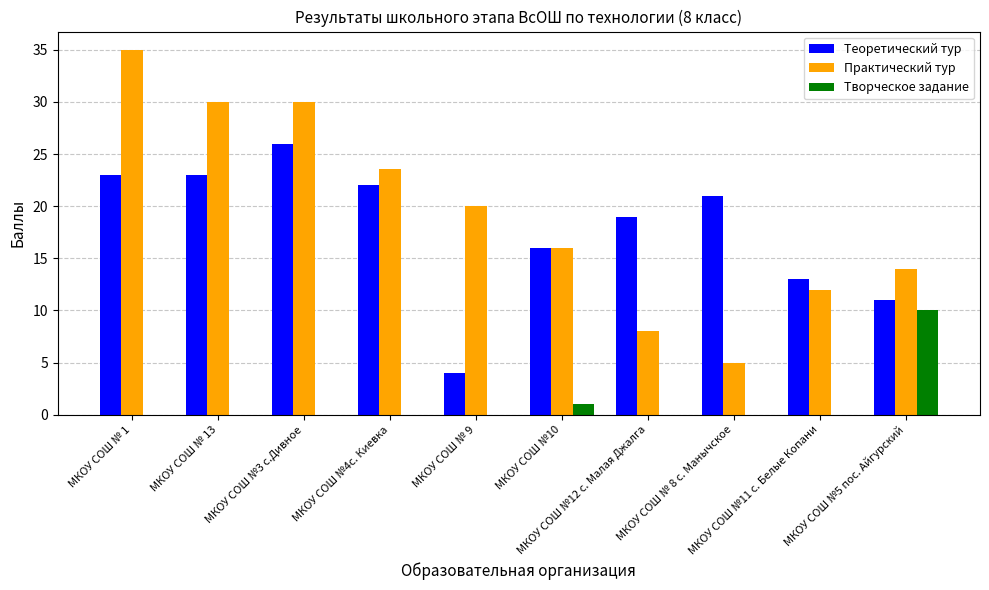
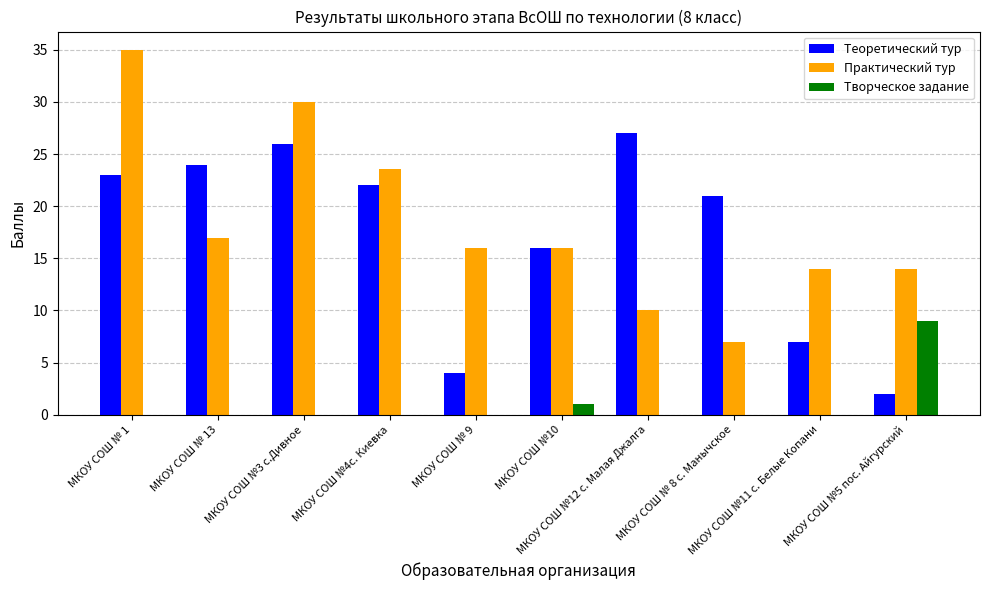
Теоретический тур, МКОУ СОШ № 13: 23 -> 24
Практический тур, МКОУ СОШ № 13: 30 -> 17
Практический тур, МКОУ СОШ № 9: 20 -> 16
Теоретический тур, МКОУ СОШ №12 с. Малая Джалга: 19 -> 27
Практический тур, МКОУ СОШ №12 с. Малая Джалга: 8 -> 10
Практический тур, МКОУ СОШ № 8 с. Манычское: 5 -> 7
Теоретический тур, МКОУ СОШ №11 с. Белые Копани: 13 -> 7
Практический тур, МКОУ СОШ №11 с. Белые Копани: 12 -> 14
Теоретический тур, МКОУ СОШ №5 пос. Айгурский: 11 -> 2
Творческое задание, МКОУ СОШ №5 пос. Айгурский: 10 -> 9
